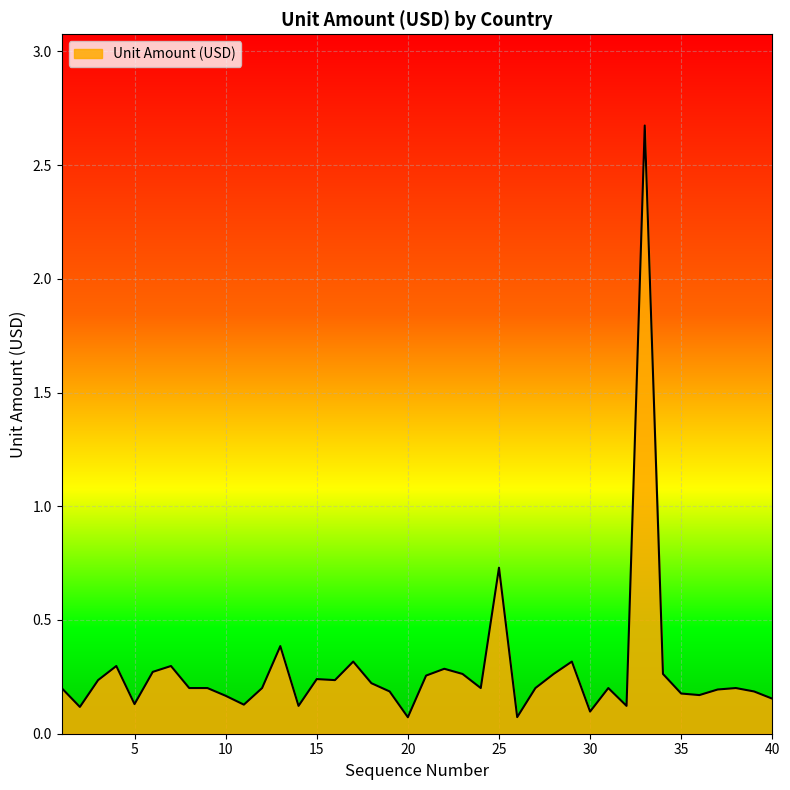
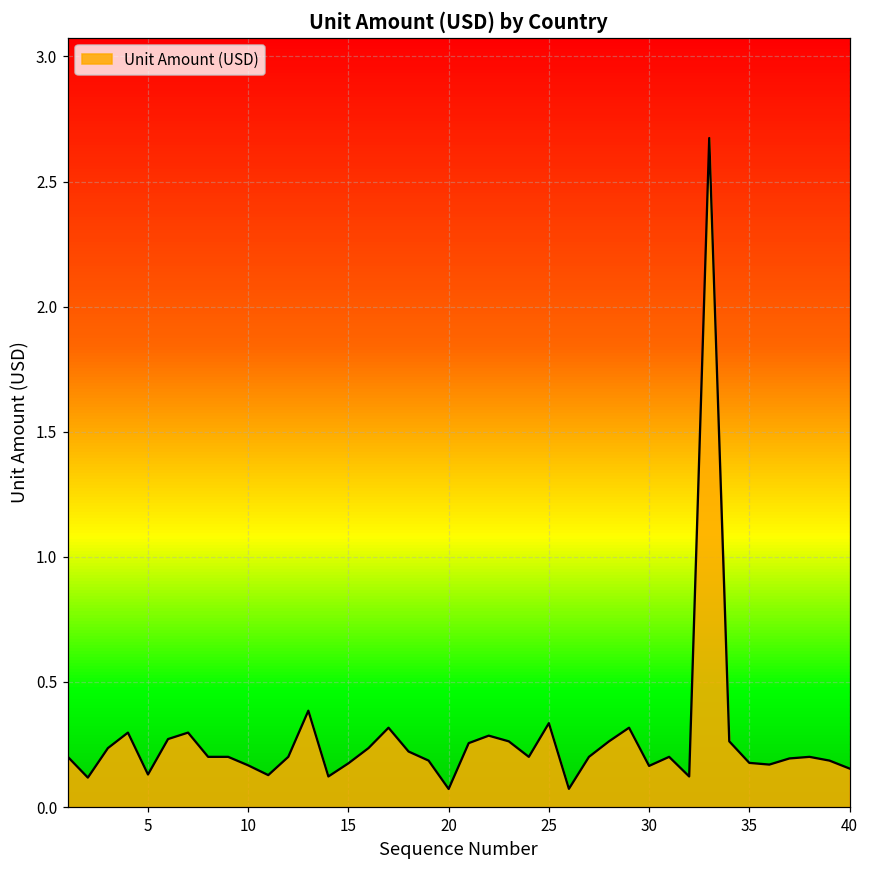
15: 0.24 -> 0.18
25: 0.73 -> 0.34
30: 0.10 -> 0.16
